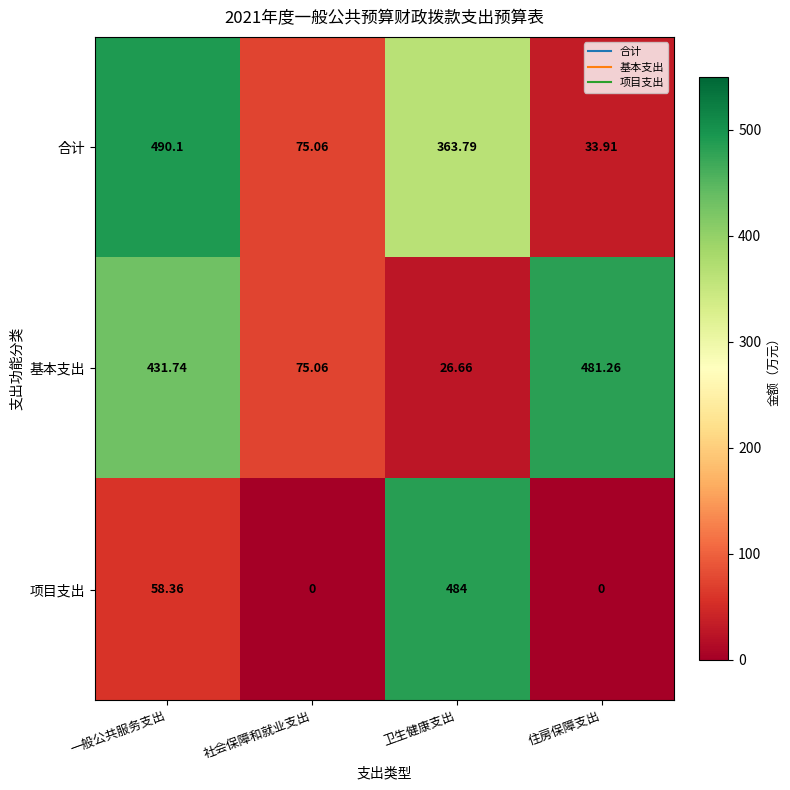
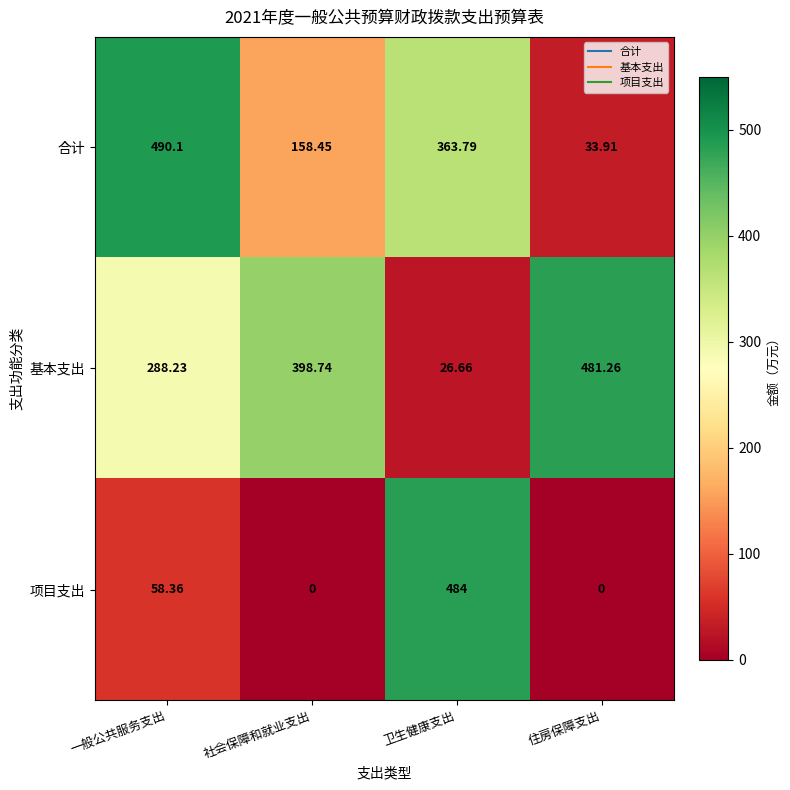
合计, 社会保障和就业支出: 75.06 -> 158.45
基本支出, 一般公共服务支出: 431.74 -> 288.23
基本支出, 社会保障和就业支出: 75.06 -> 398.74
